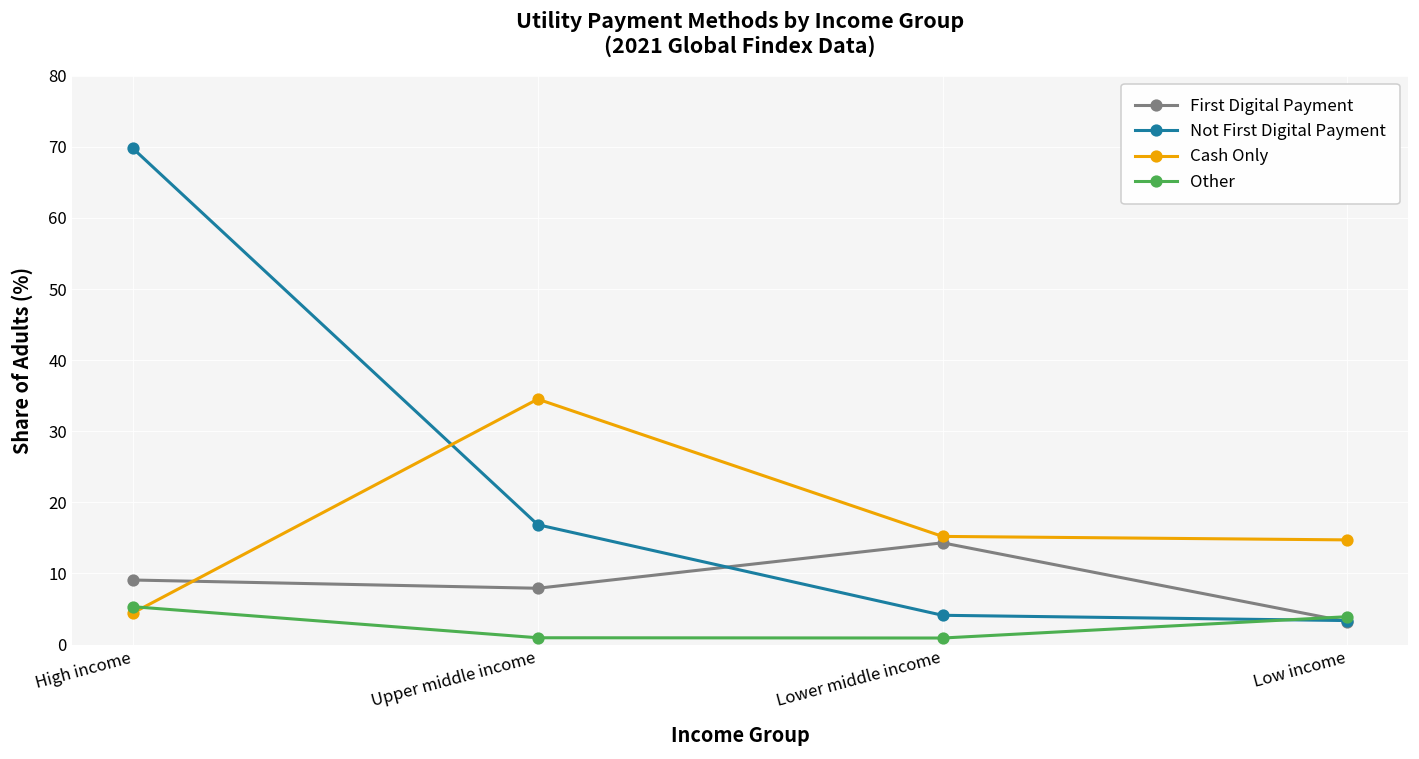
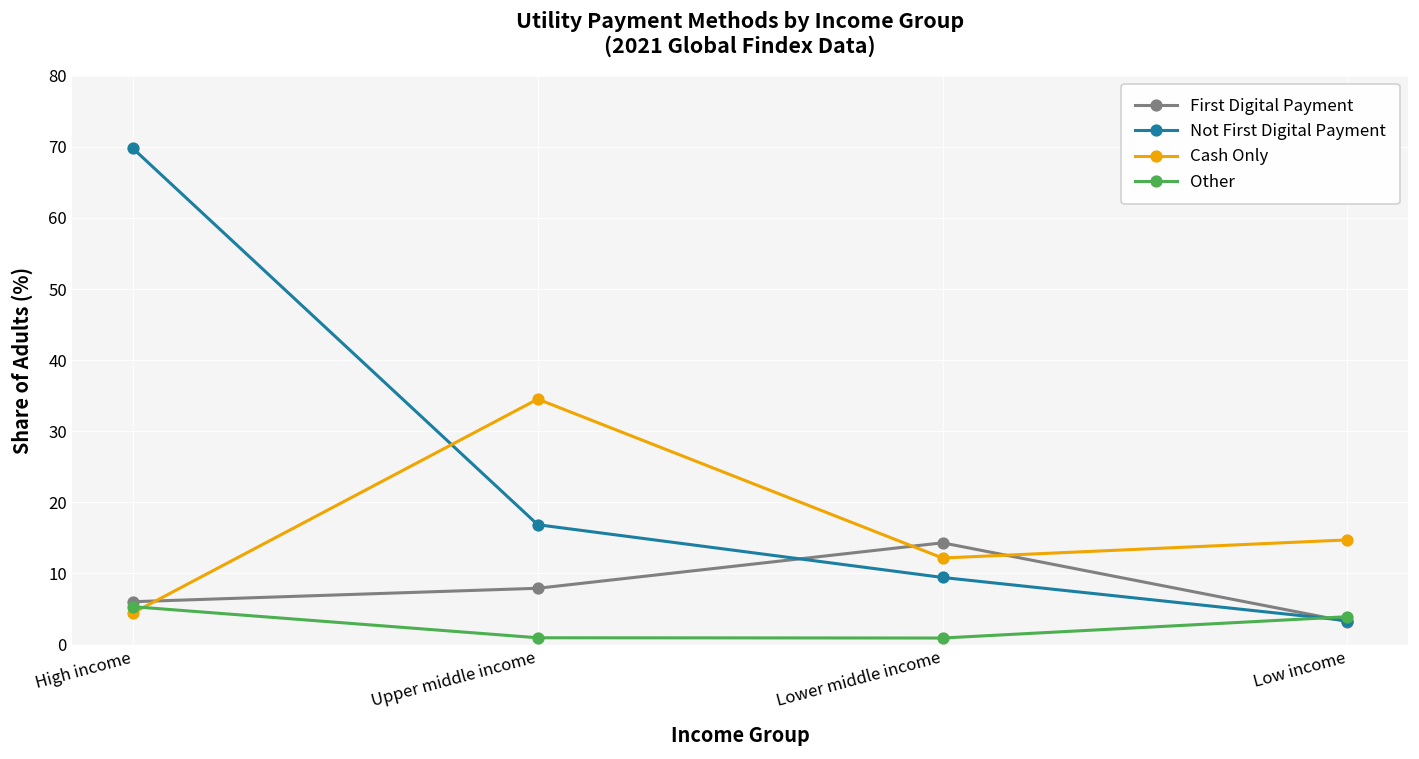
First Digital Payment, High income: 9 -> 6
Not First Digital Payment, Lower middle income: 4 -> 9
Cash Only, Lower middle income: 15 -> 12
